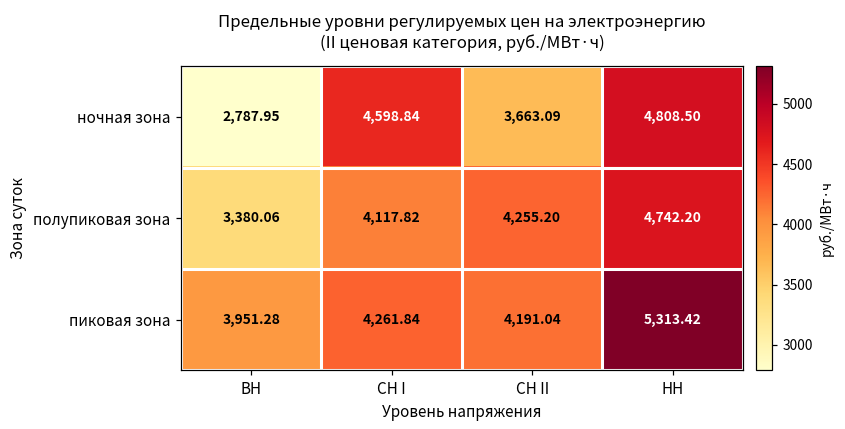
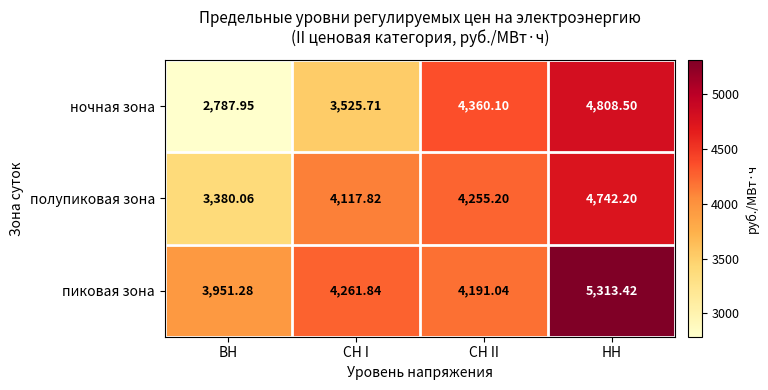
ночная зона, СН I: 4,598.84 -> 3,525.71
ночная зона, СН II: 3,663.09 -> 4,360.10
